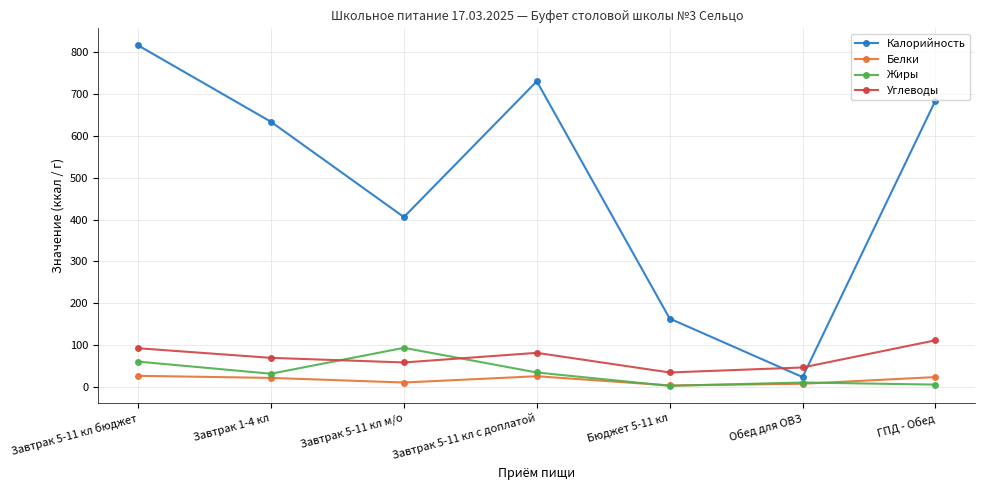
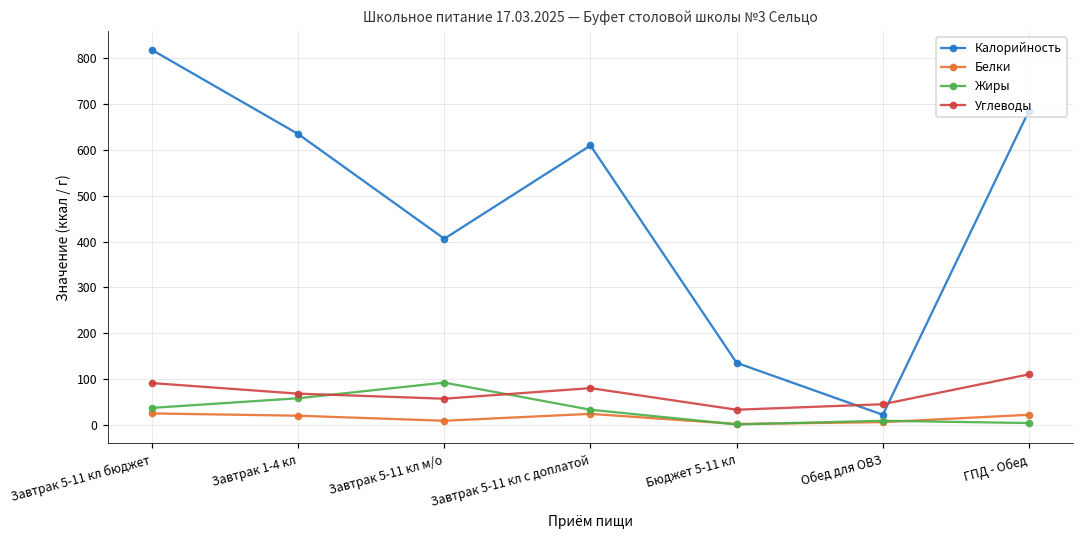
Жиры, Завтрак 5-11 кл бюджет: 60 -> 40
Жиры, Завтрак 1-4 кл: 30 -> 60
Калорийность, Завтрак 5-11 кл с доплатой: 730 -> 610
Калорийность, Бюджет 5-11 кл: 160 -> 140
